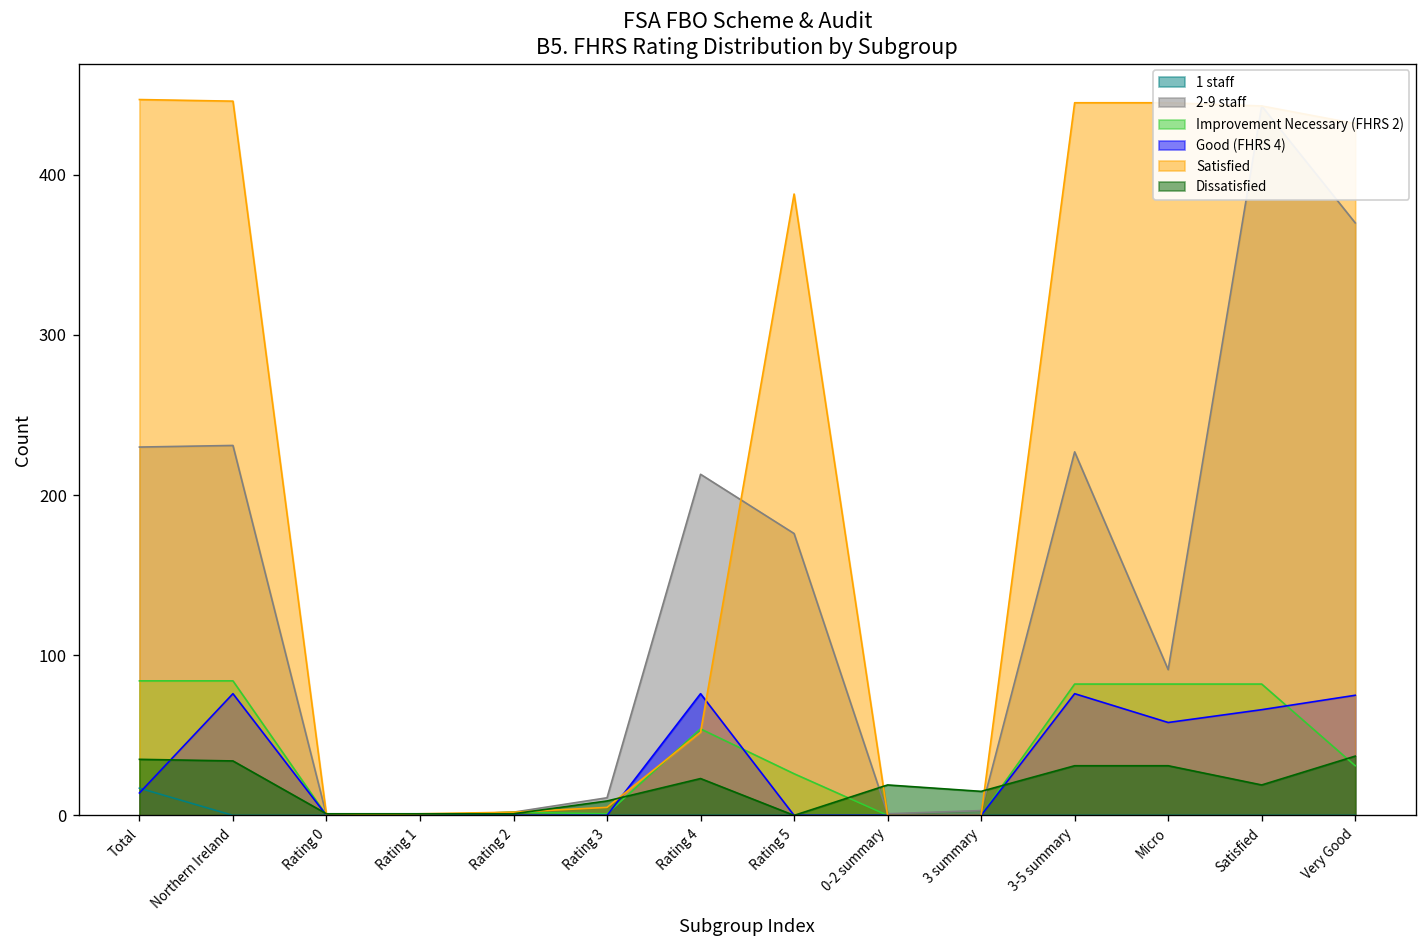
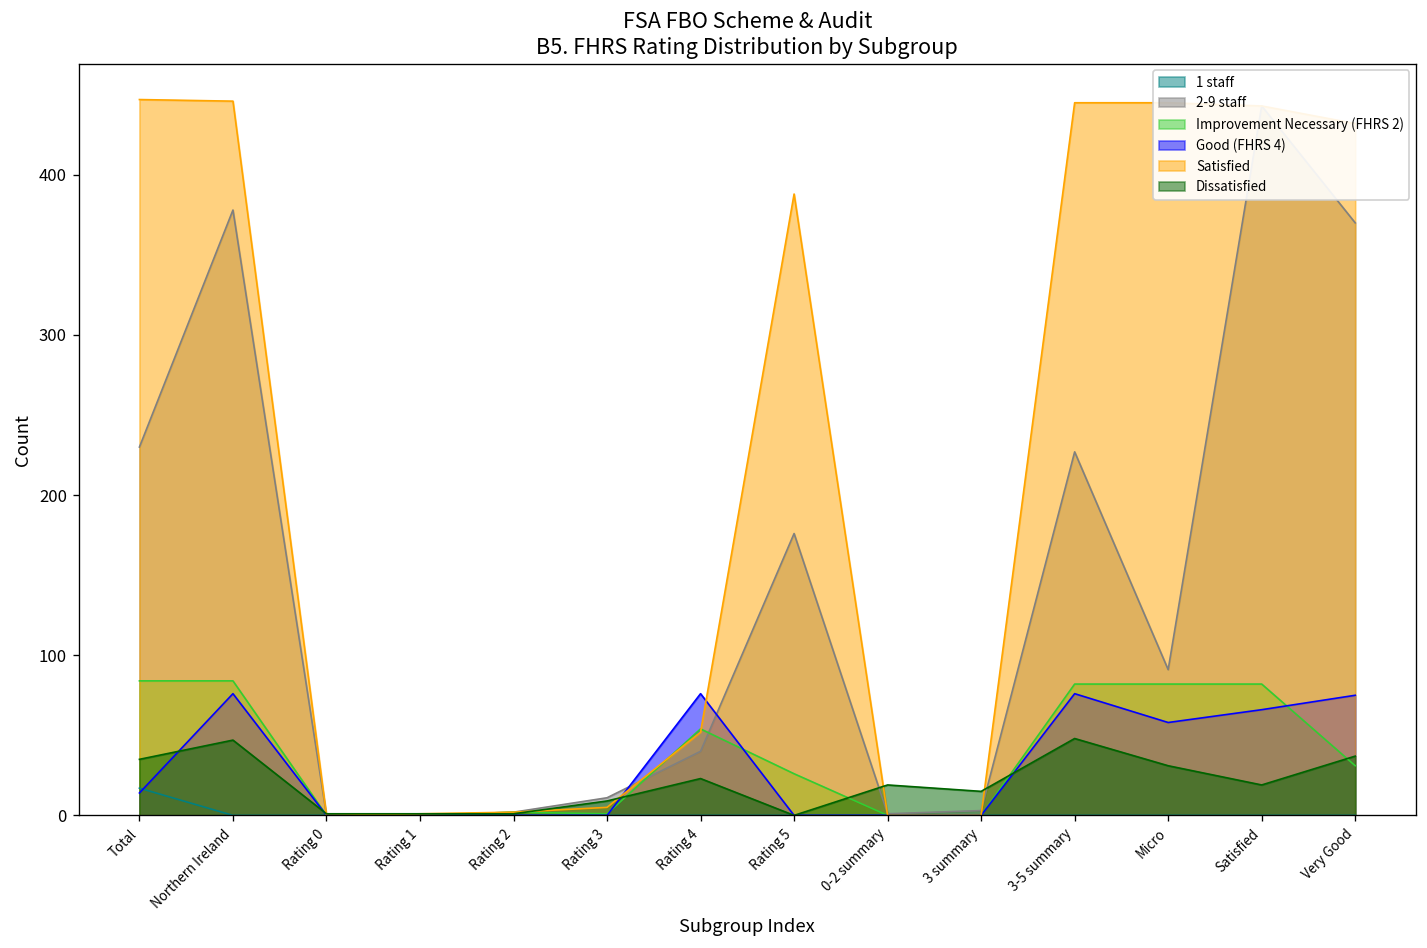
2-9 staff, Northern Ireland: 231 -> 378
Dissatisfied, Northern Ireland: 34 -> 47
2-9 staff, Rating 4: 213 -> 40
Dissatisfied, 3-5 summary: 31 -> 48
